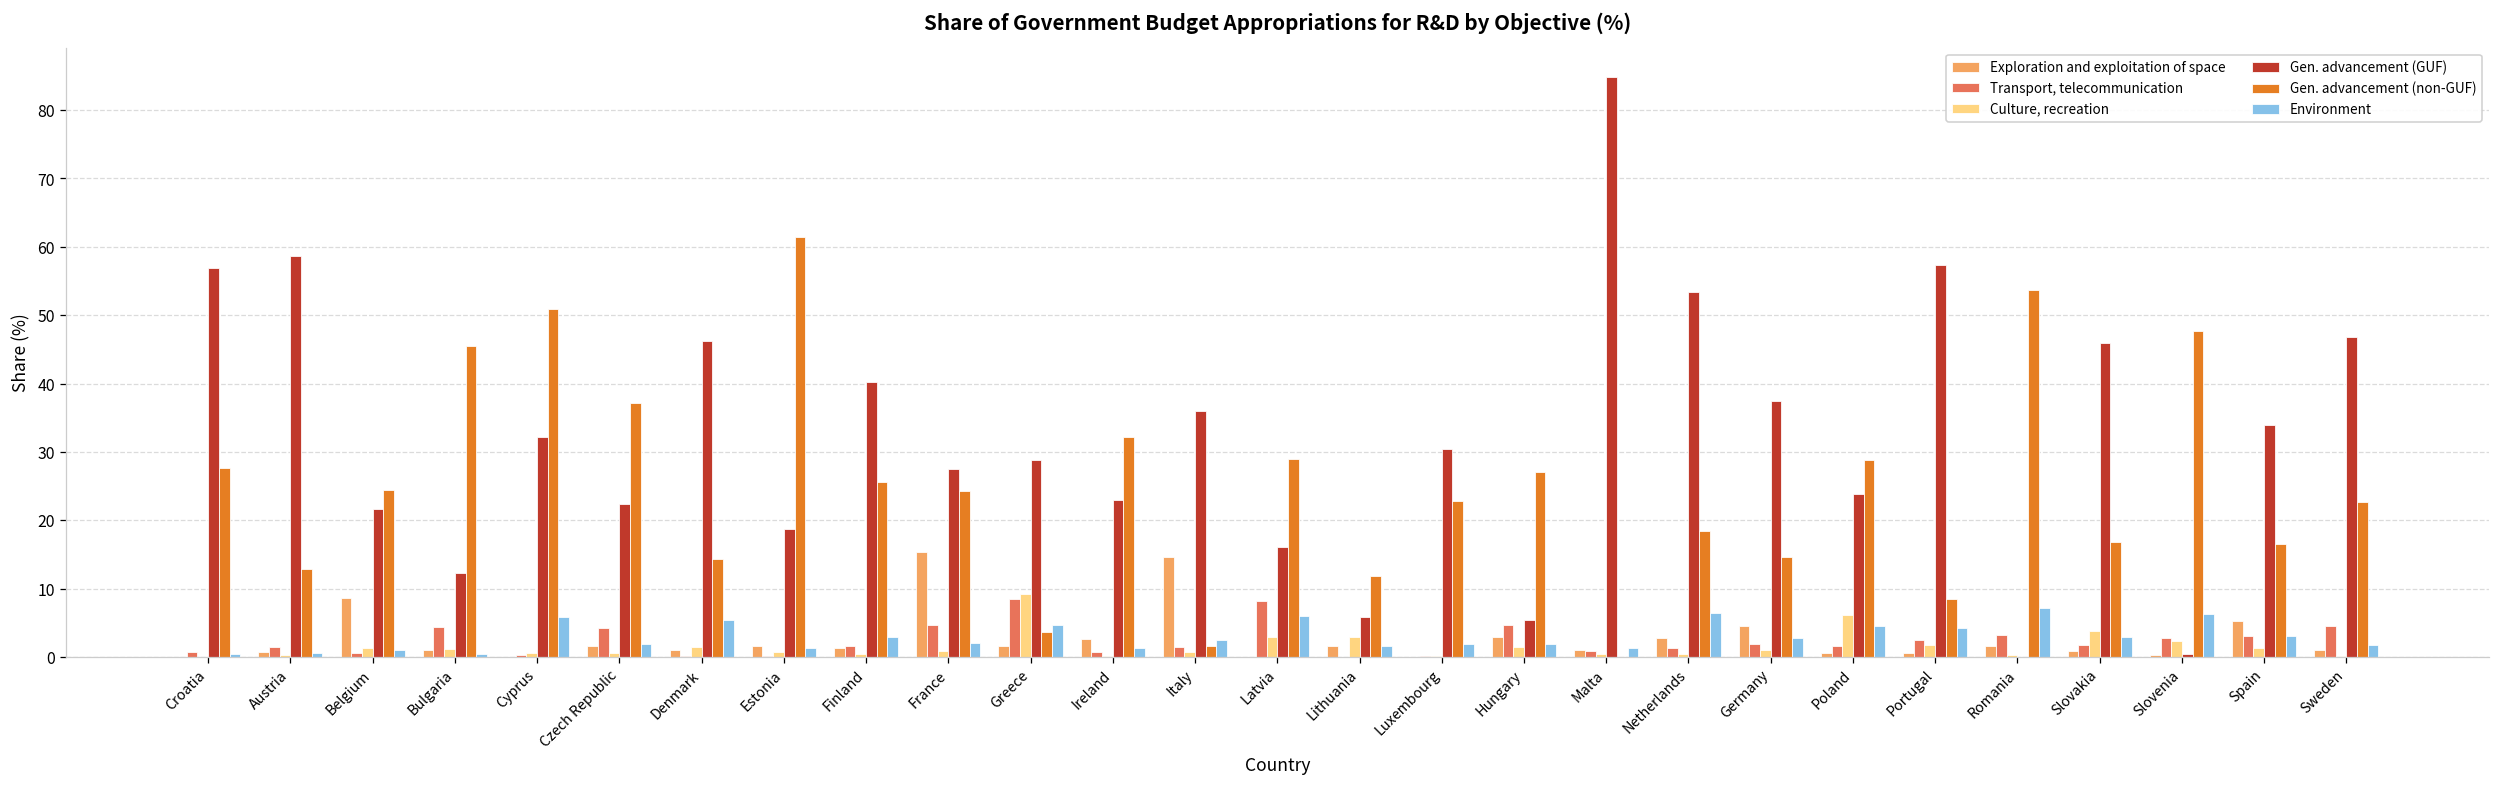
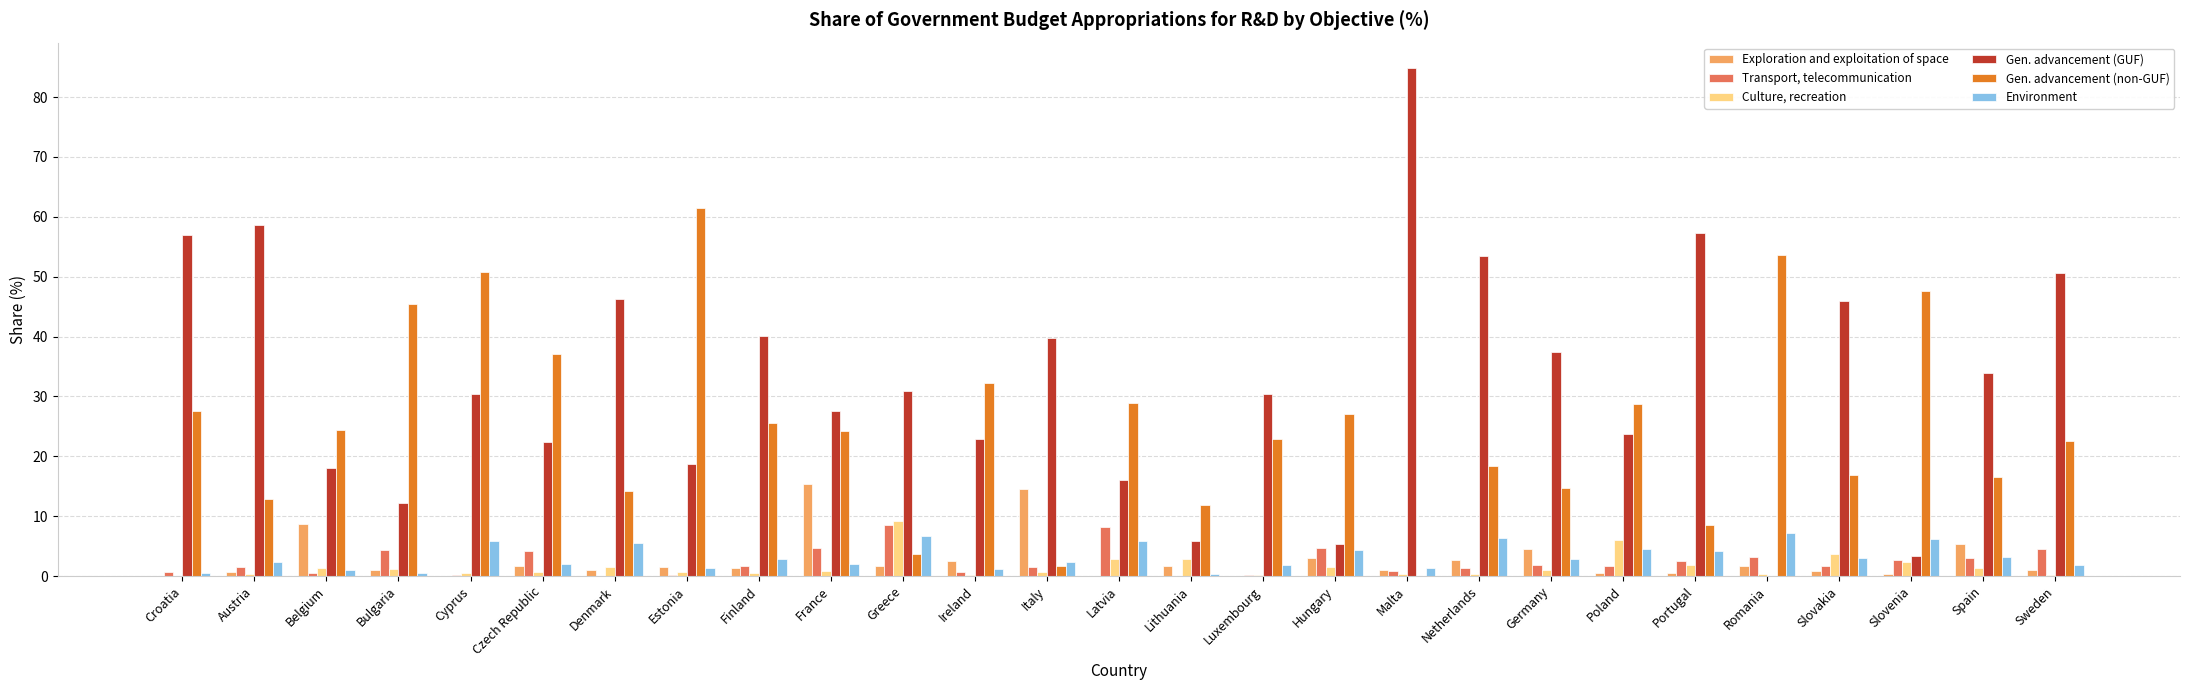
Environment, Austria: 1 -> 2
Gen. advancement (GUF), Belgium: 22 -> 18
Gen. advancement (GUF), Cyprus: 32 -> 30
Gen. advancement (GUF), Greece: 29 -> 31
Environment, Greece: 5 -> 7
Gen. advancement (GUF), Italy: 36 -> 40
Environment, Lithuania: 2 -> 0
Environment, Hungary: 2 -> 4
Gen. advancement (GUF), Slovenia: 0 -> 3
Gen. advancement (GUF), Sweden: 47 -> 51
